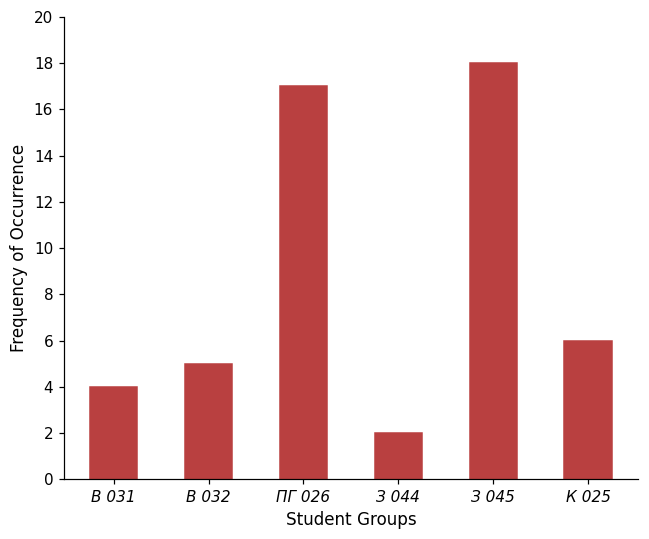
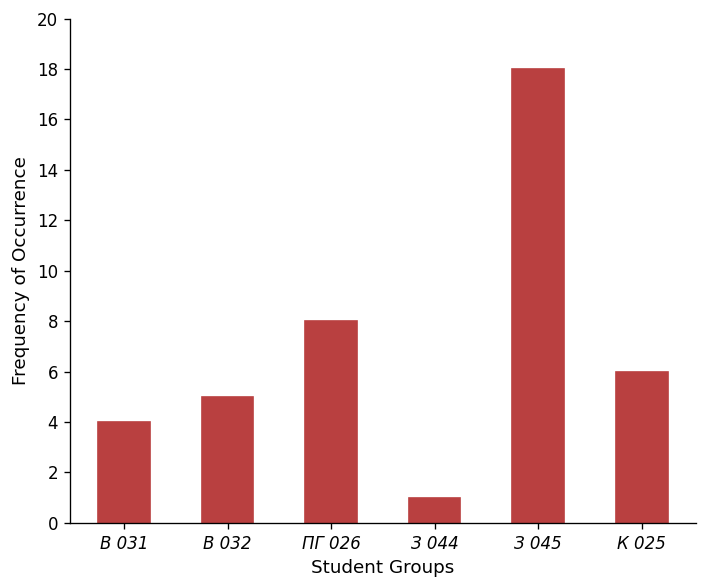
ПГ 026: 17 -> 8
З 044: 2 -> 1
